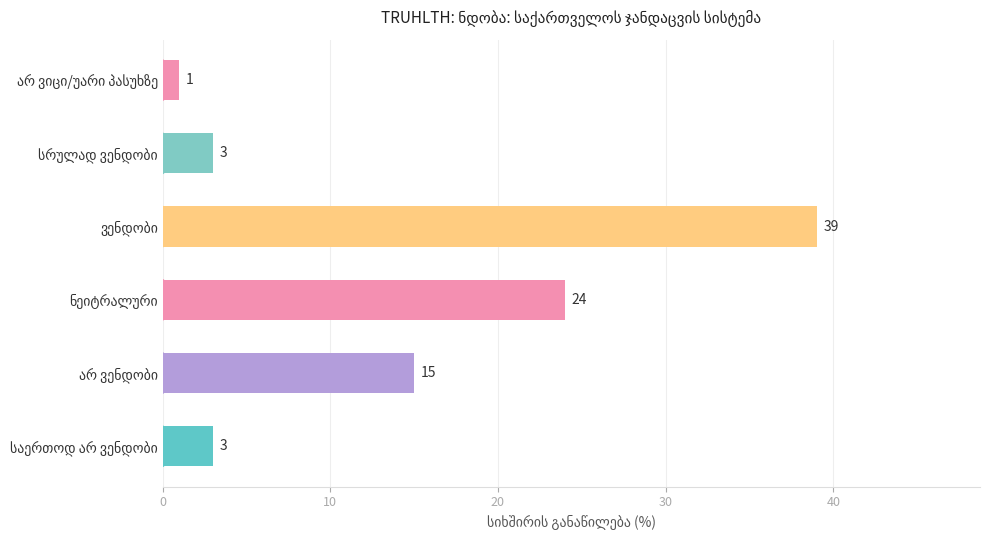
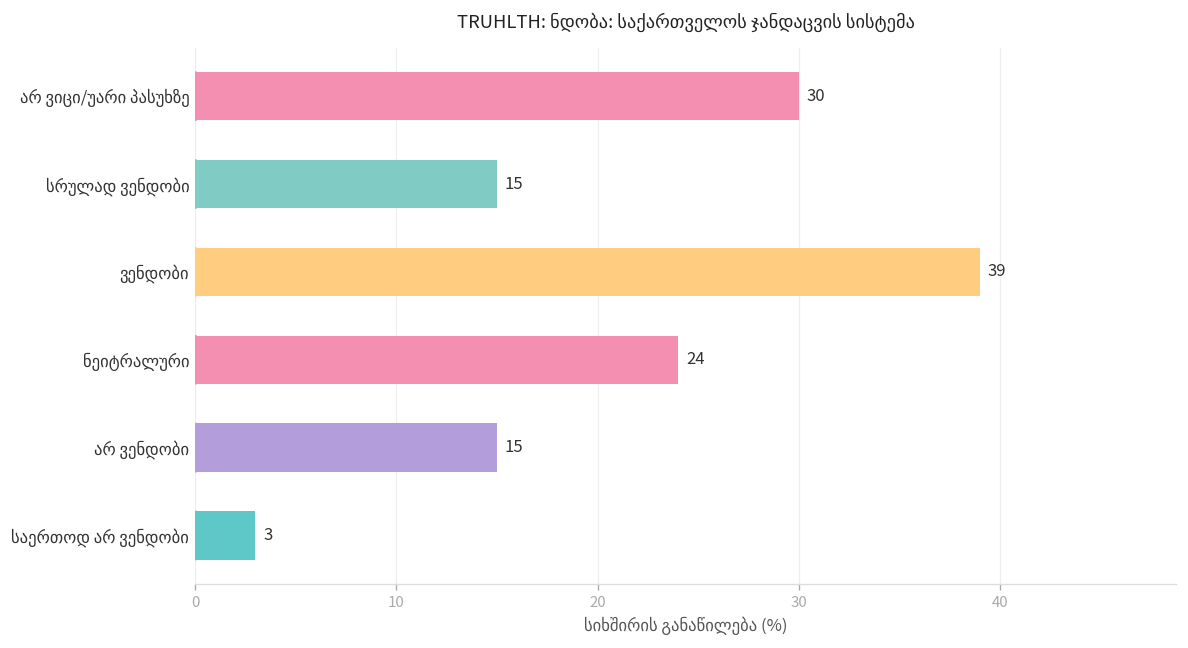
არ ვიცი/უარი პასუხზე: 1 -> 30
სრულად ვენდობი: 3 -> 15
